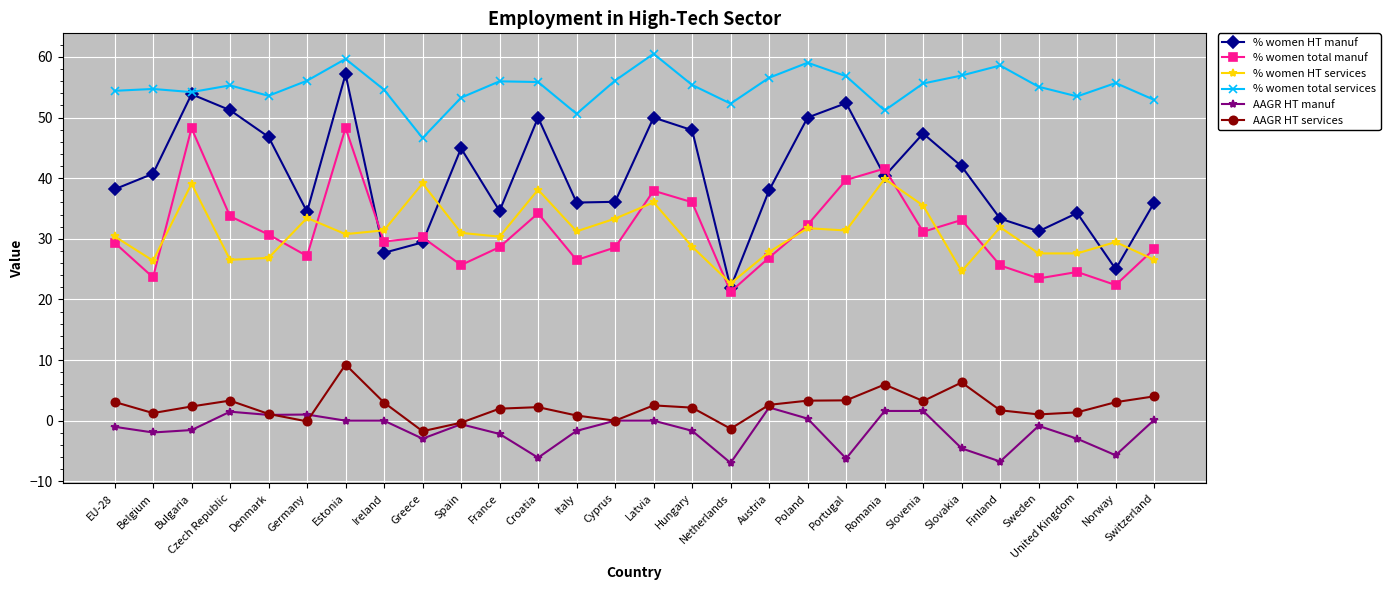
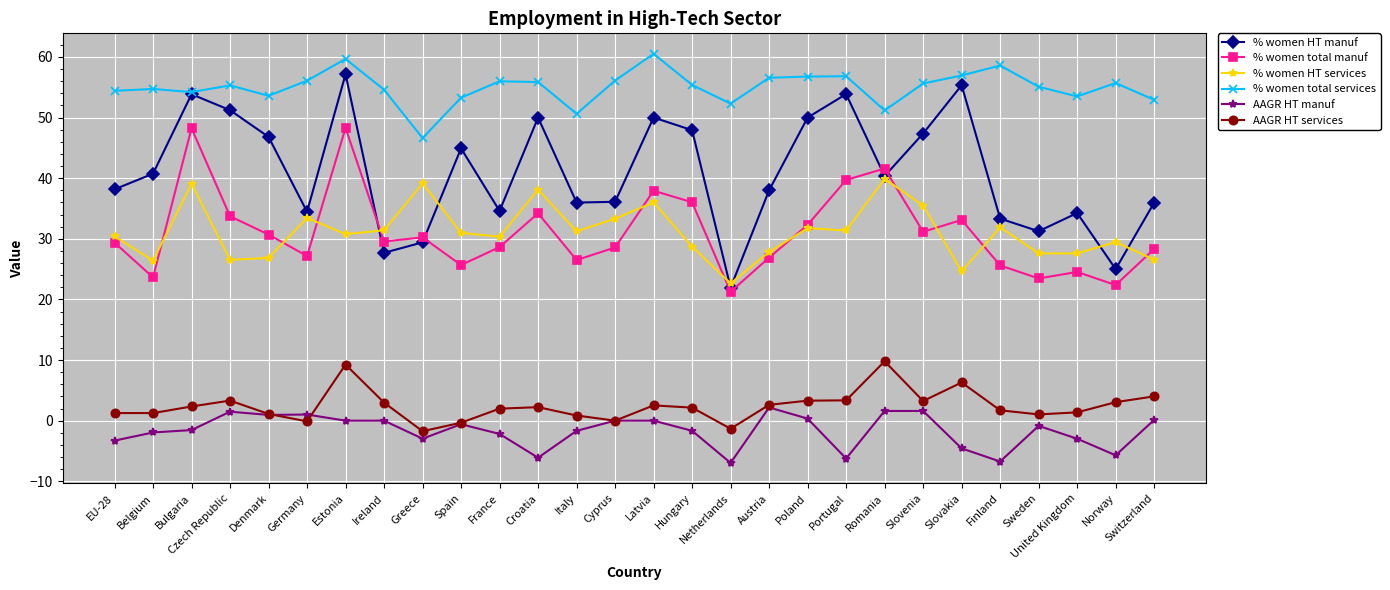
AAGR HT manuf, EU-28: -1 -> -3
AAGR HT services, EU-28: 3 -> 1
% women total services, Poland: 59 -> 57
% women HT manuf, Portugal: 52 -> 54
AAGR HT services, Romania: 6 -> 10
% women HT manuf, Slovakia: 42 -> 55
